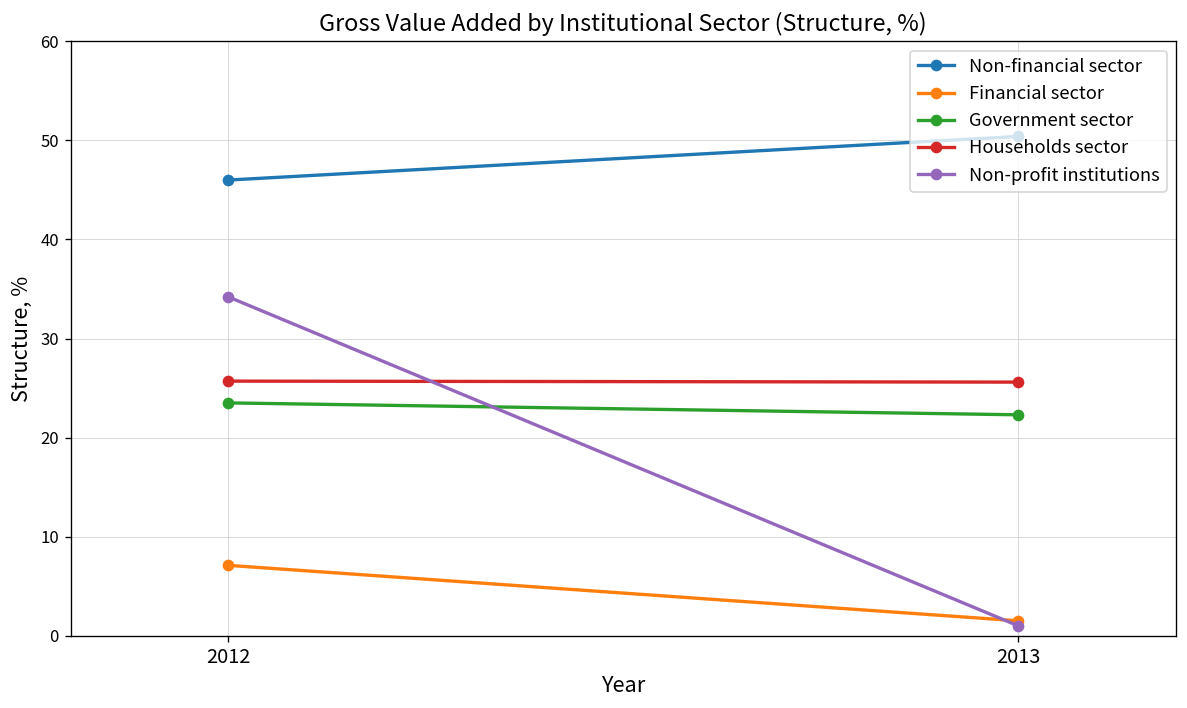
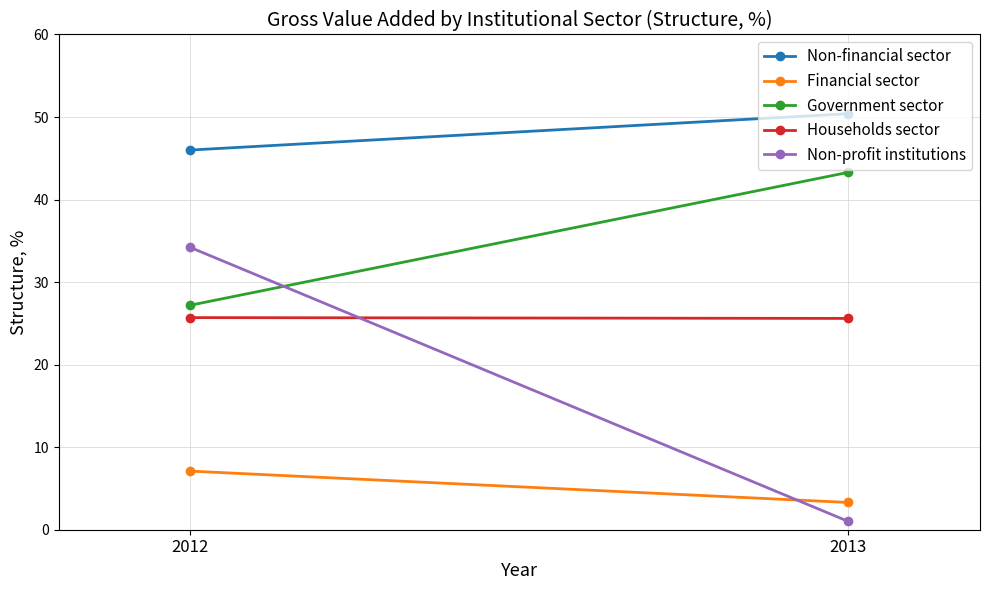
Government sector, 2012: 24 -> 27
Financial sector, 2013: 2 -> 3
Government sector, 2013: 22 -> 43
